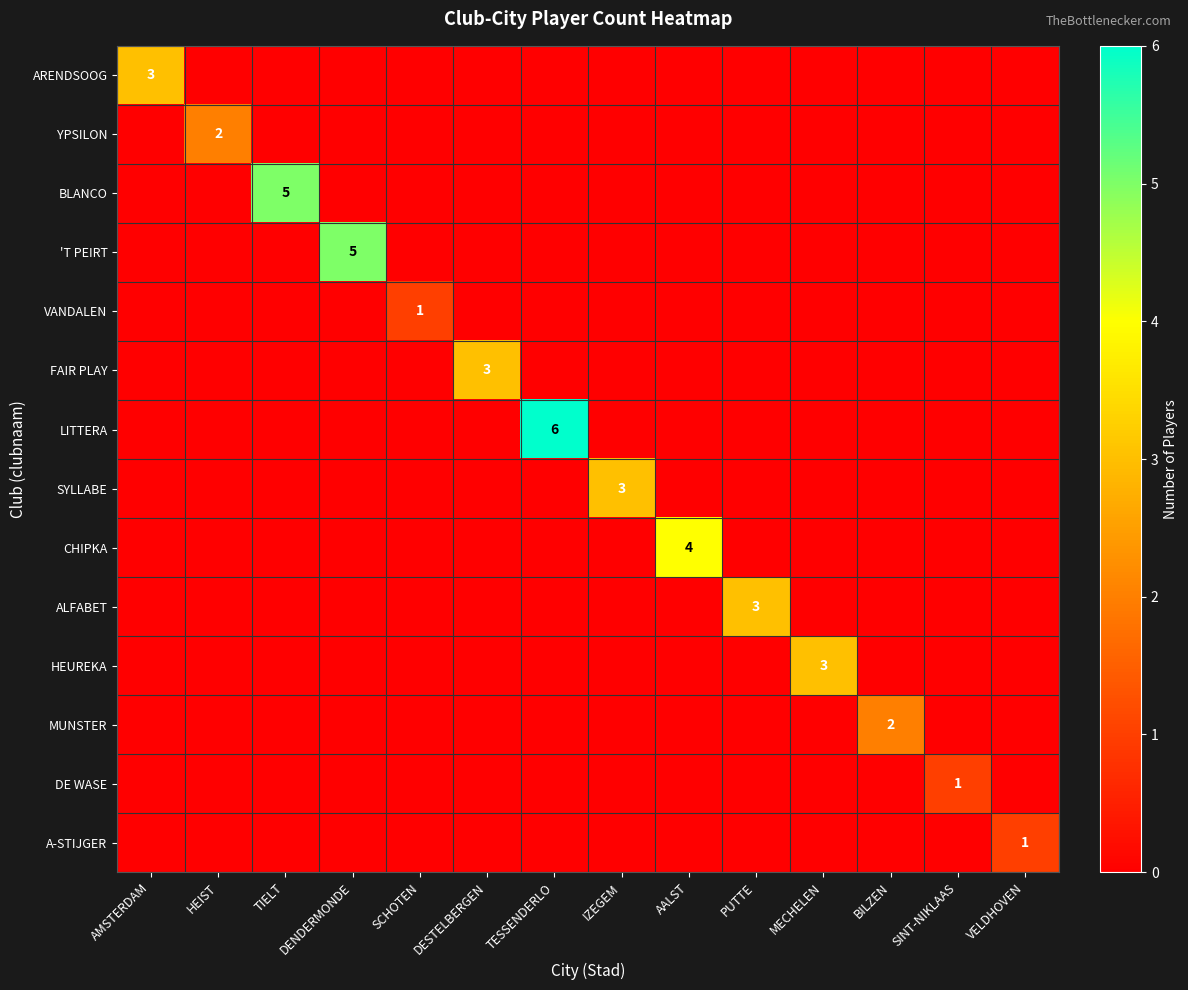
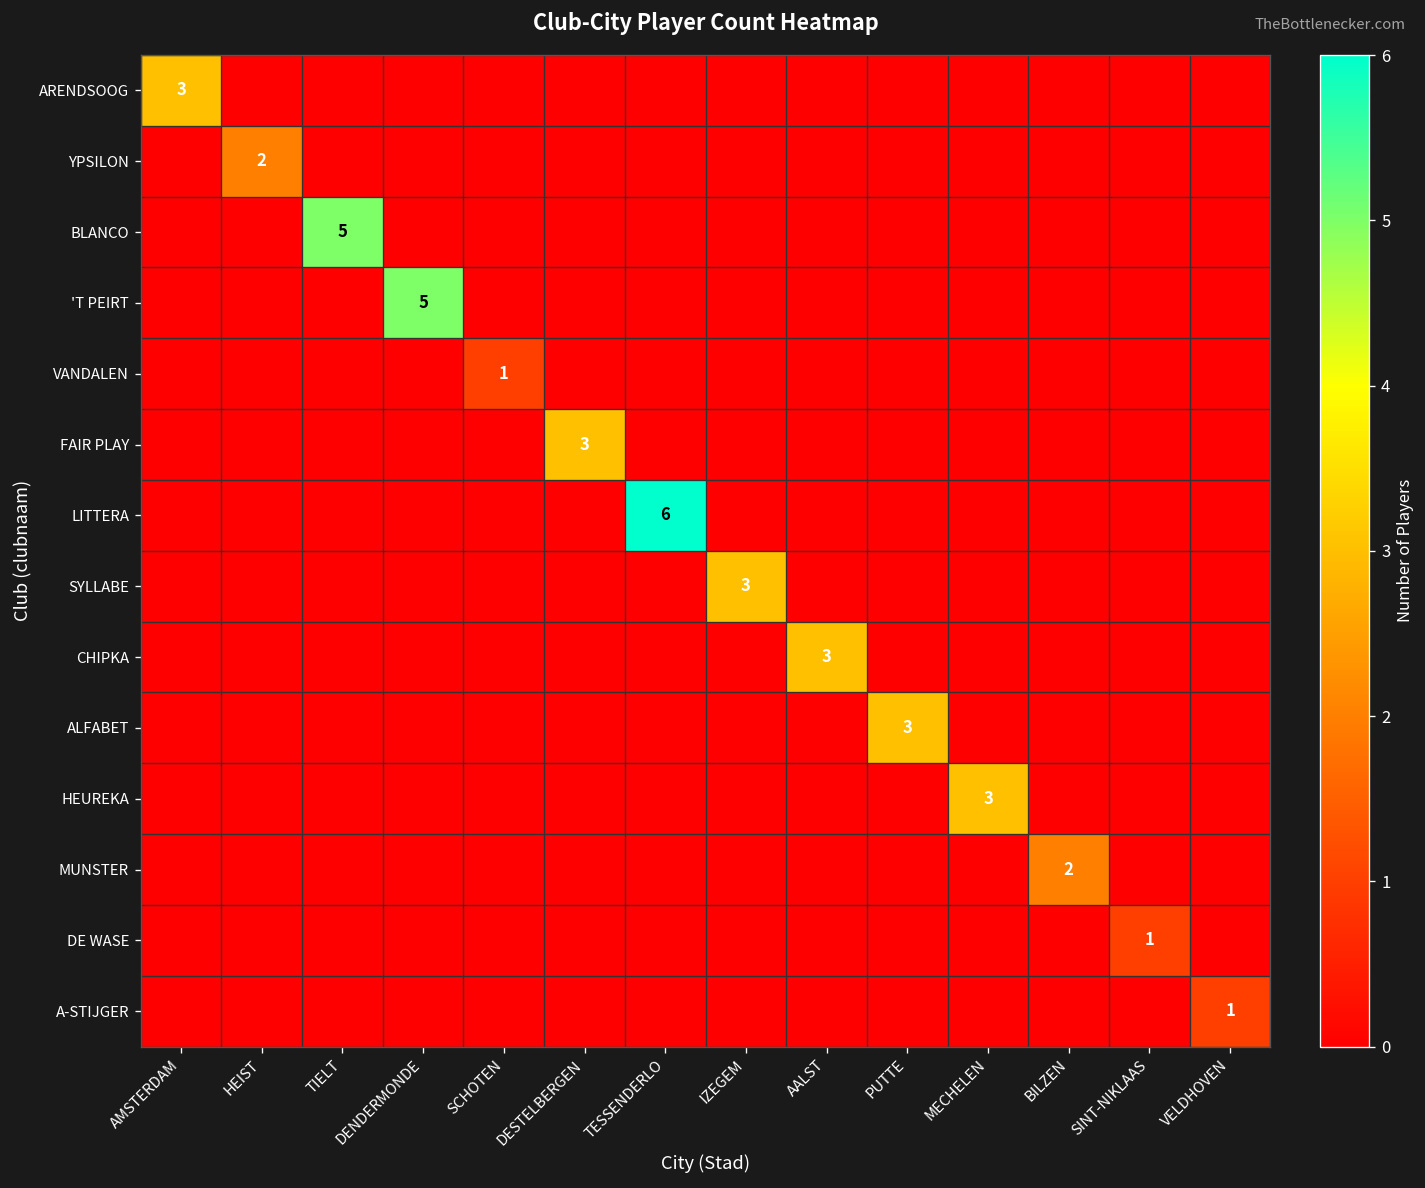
CHIPKA, AALST: 4 -> 3
